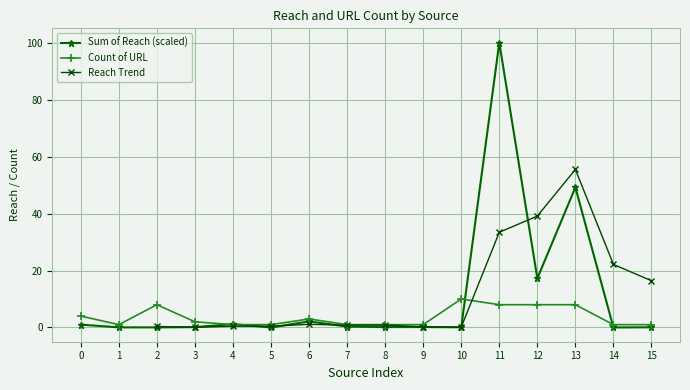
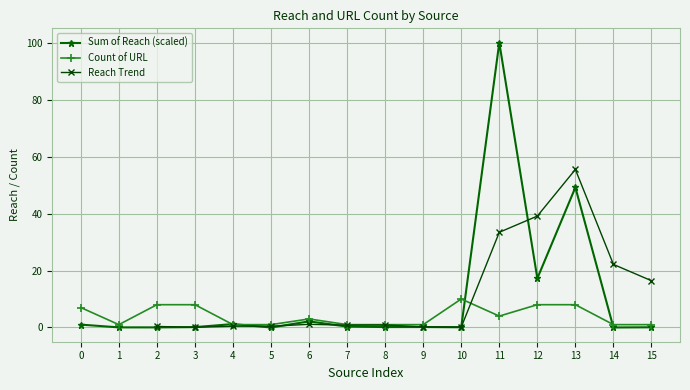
Count of URL, 0: 4 -> 7
Count of URL, 3: 2 -> 8
Count of URL, 11: 8 -> 4
